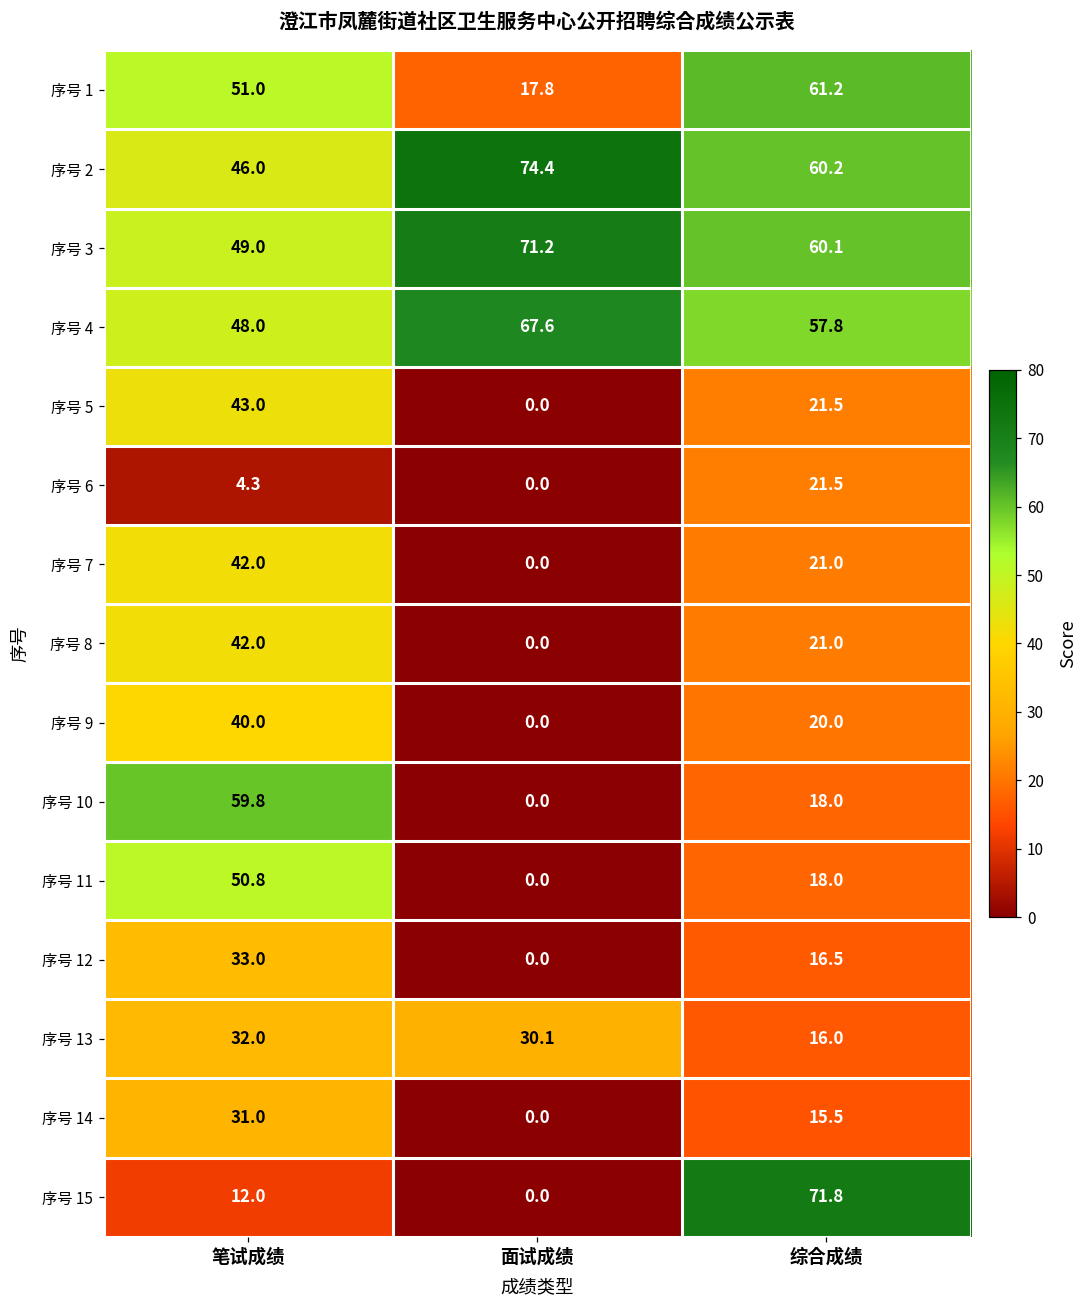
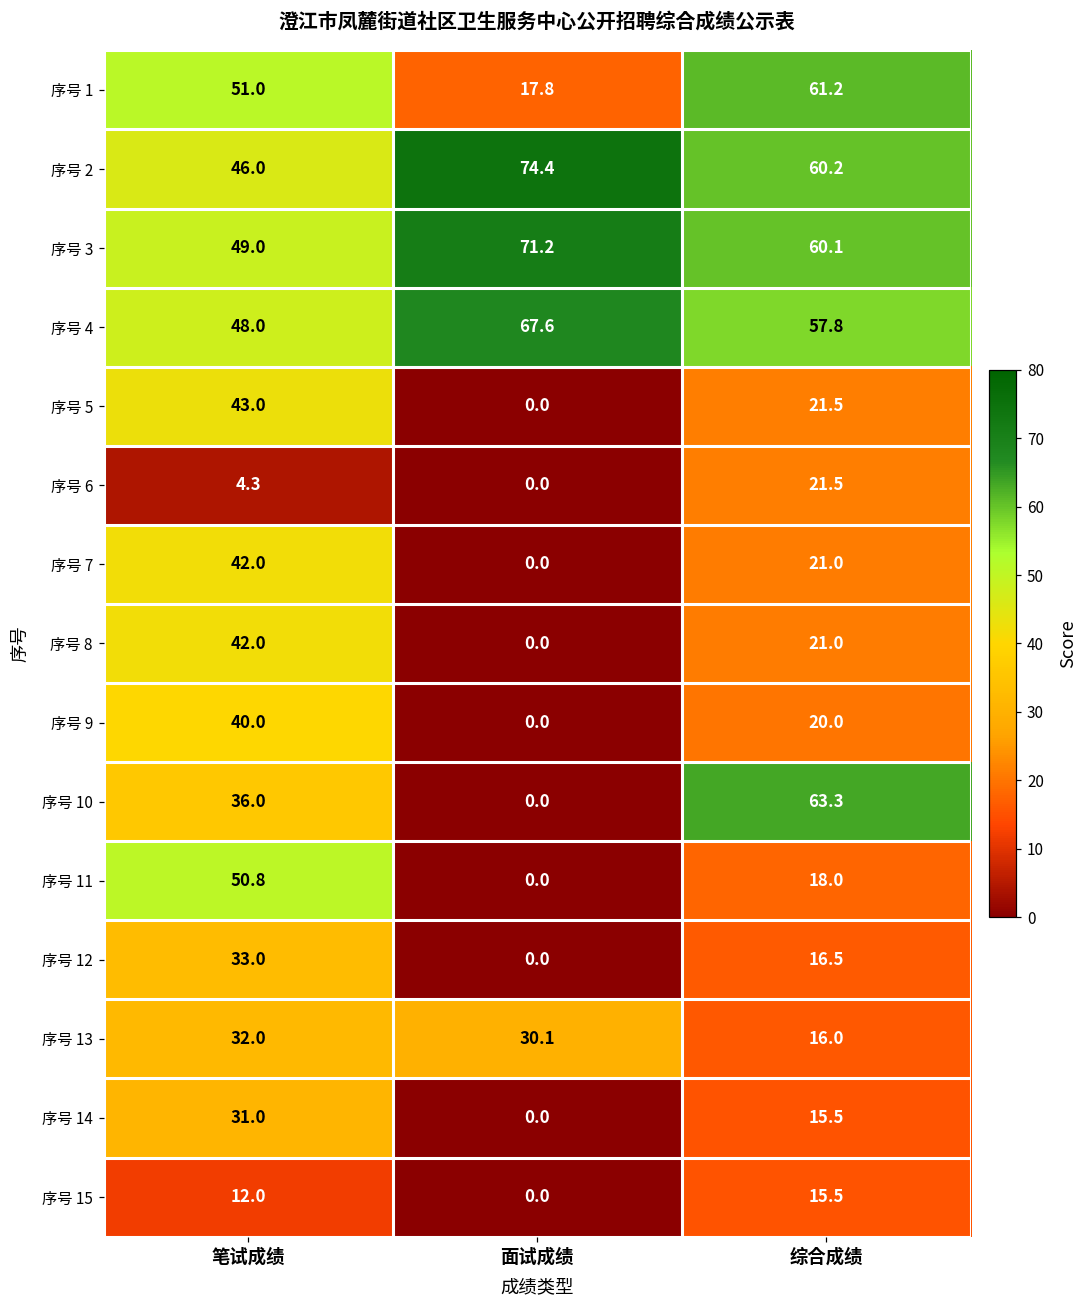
序号 10, 笔试成绩: 59.8 -> 36.0
序号 10, 综合成绩: 18.0 -> 63.3
序号 15, 综合成绩: 71.8 -> 15.5
